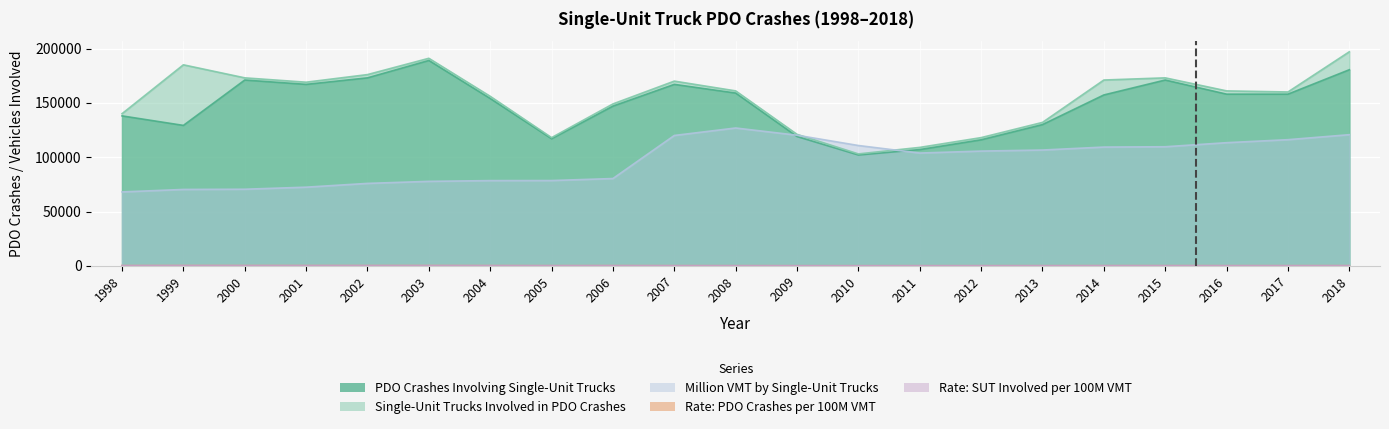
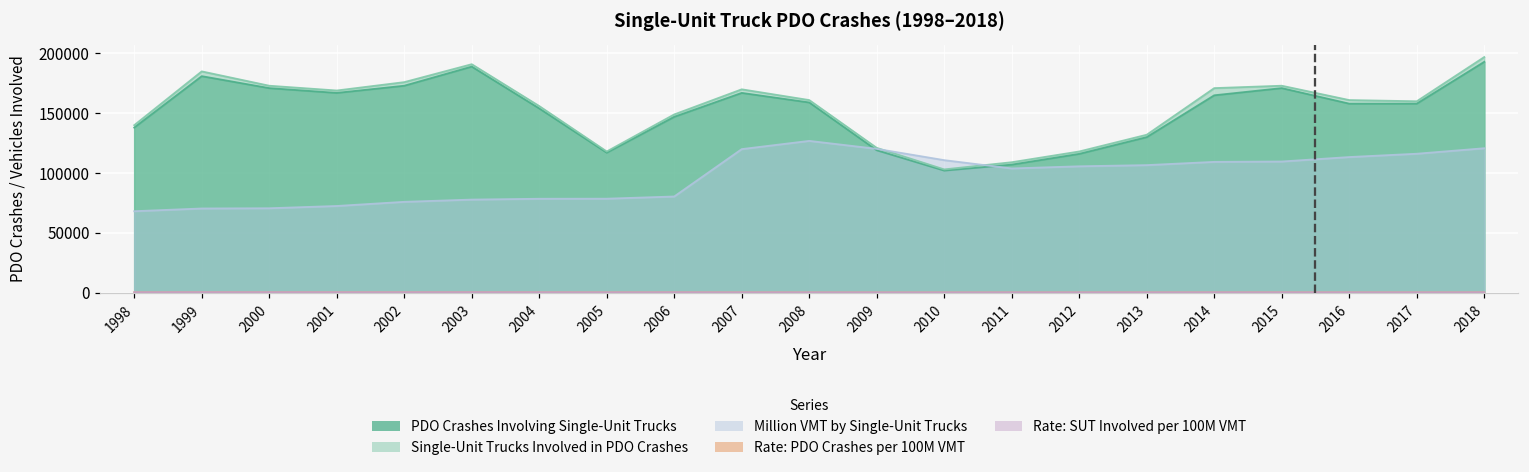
PDO Crashes Involving Single-Unit Trucks, 1999: 129000 -> 181000
PDO Crashes Involving Single-Unit Trucks, 2014: 157000 -> 165000
PDO Crashes Involving Single-Unit Trucks, 2018: 180000 -> 193000
